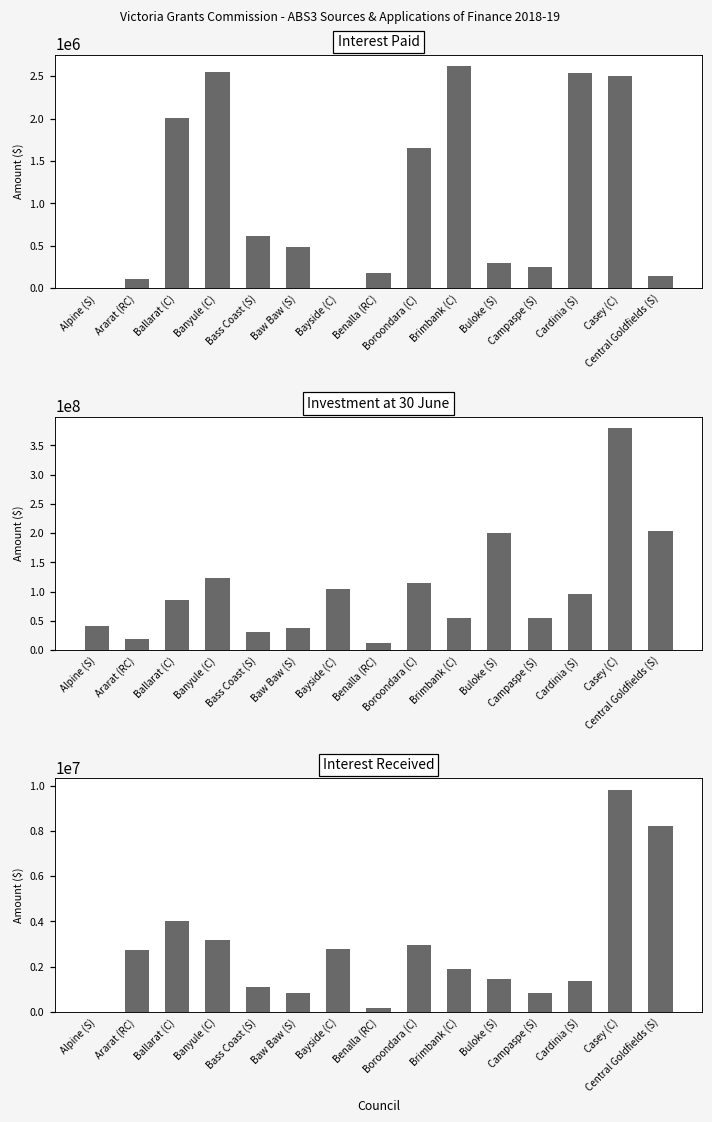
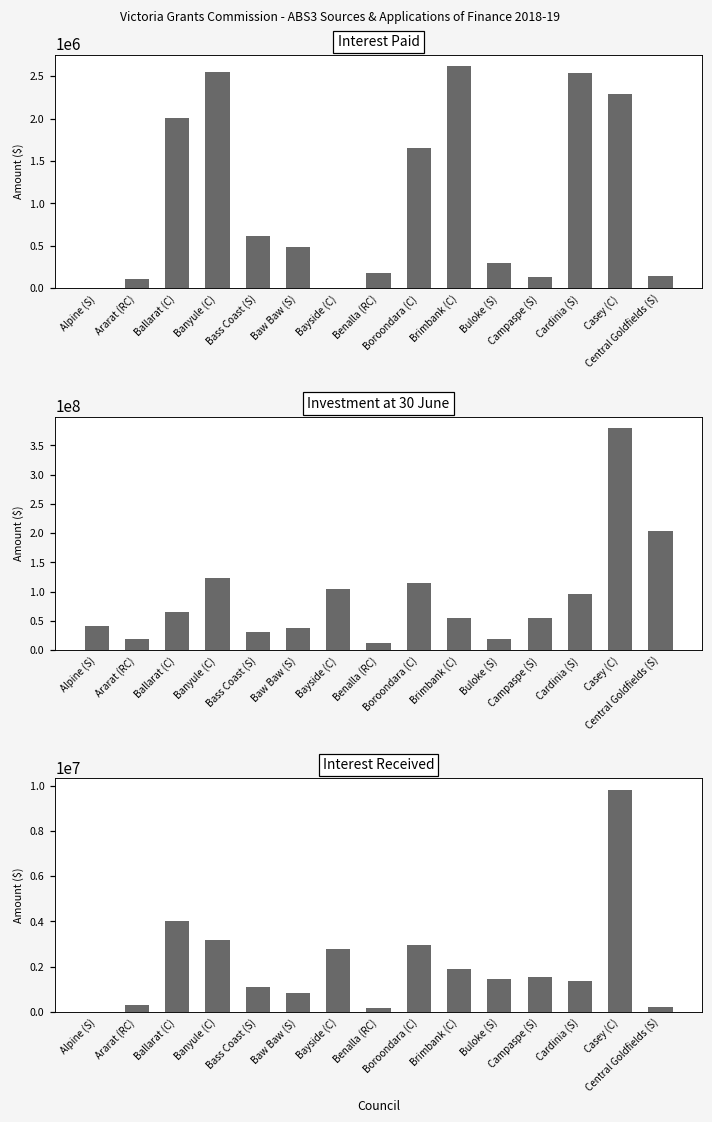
Interest Paid, Campaspe (S): 200000 -> 100000
Interest Paid, Casey (C): 2500000 -> 2300000
Investment at 30 June, Ballarat (C): 90000000 -> 70000000
Investment at 30 June, Buloke (S): 200000000 -> 20000000
Interest Received, Ararat (RC): 2800000 -> 300000
Interest Received, Campaspe (S): 800000 -> 1500000
Interest Received, Central Goldfields (S): 8200000 -> 200000
